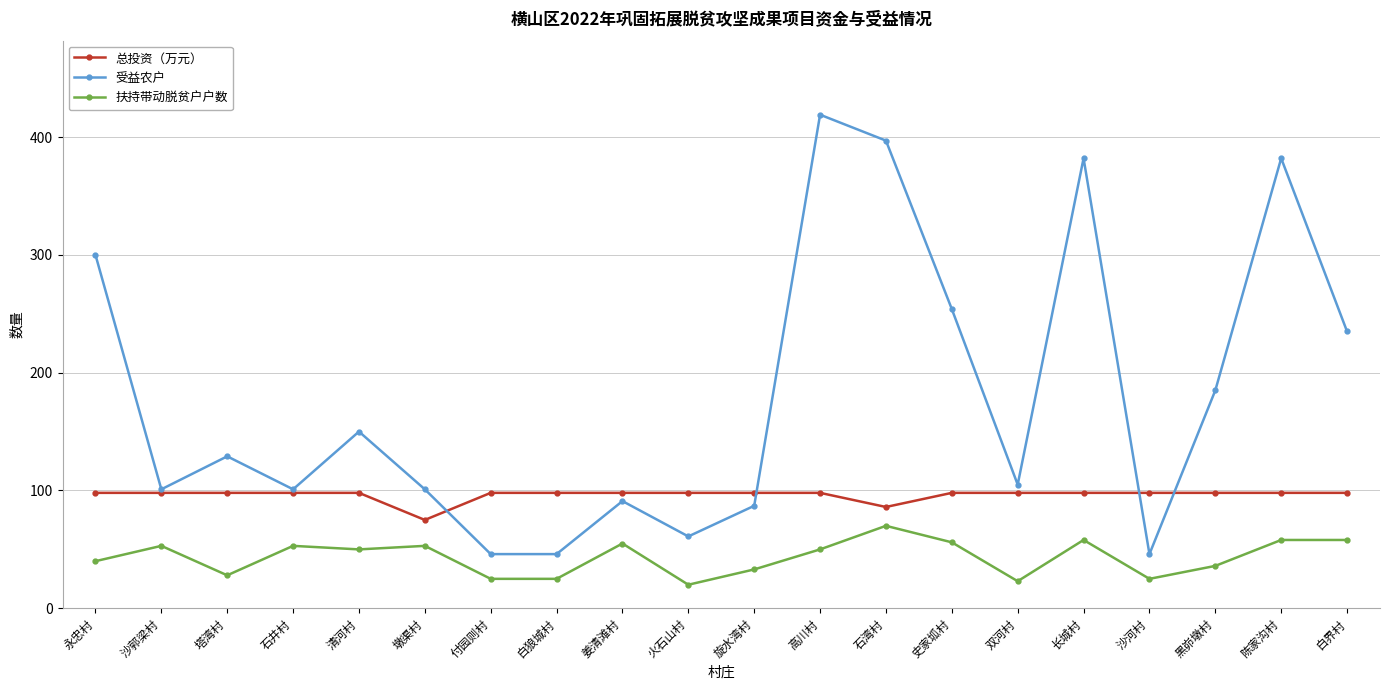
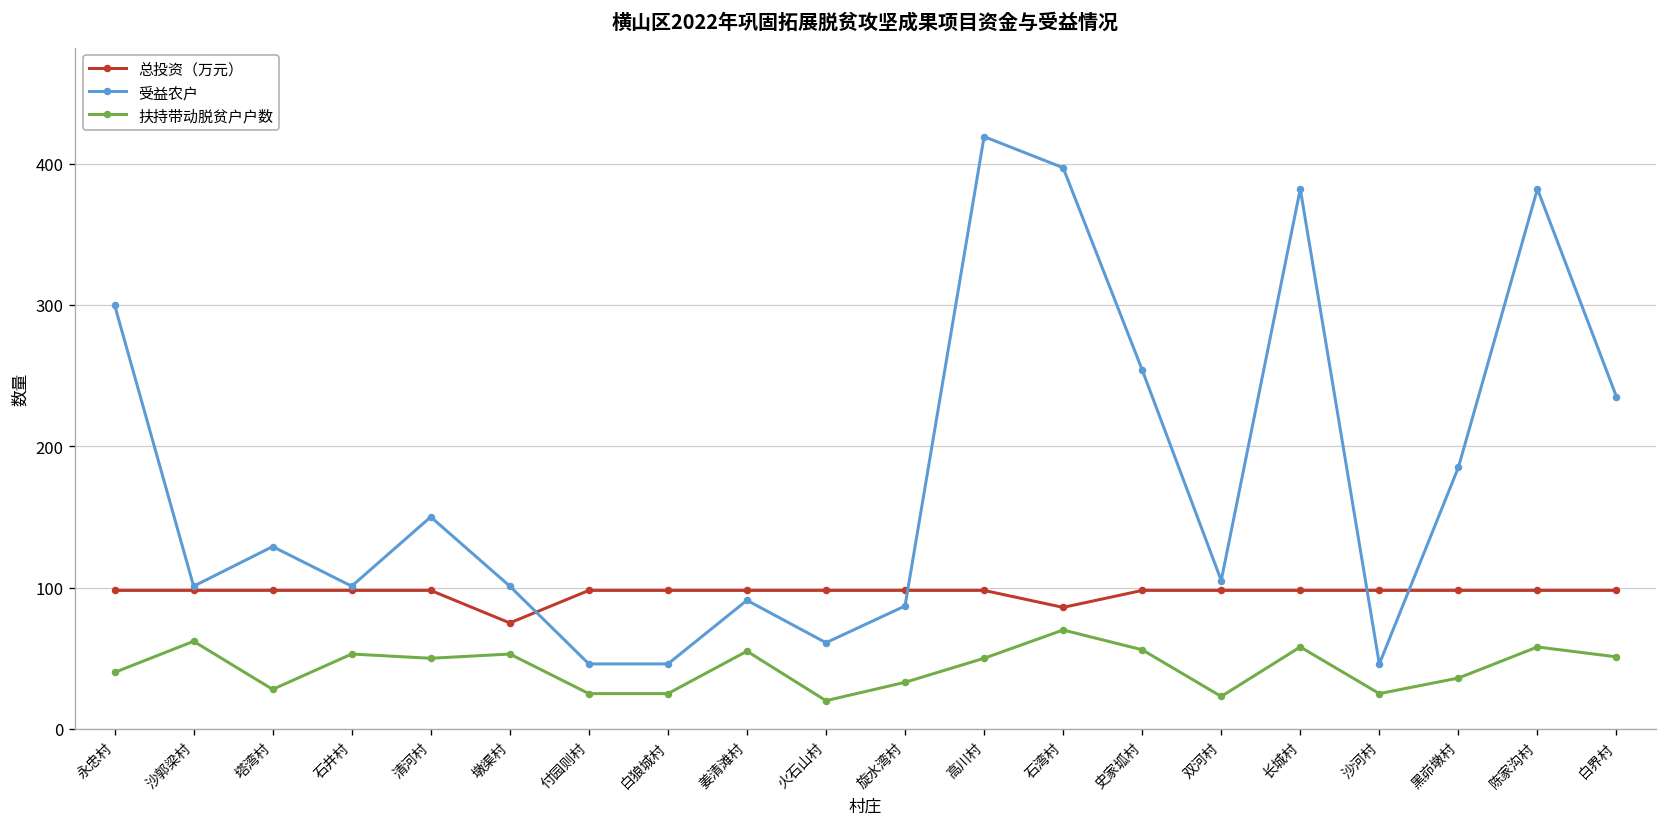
扶持带动脱贫户户数, 沙郭梁村: 53 -> 62
扶持带动脱贫户户数, 白界村: 58 -> 51
